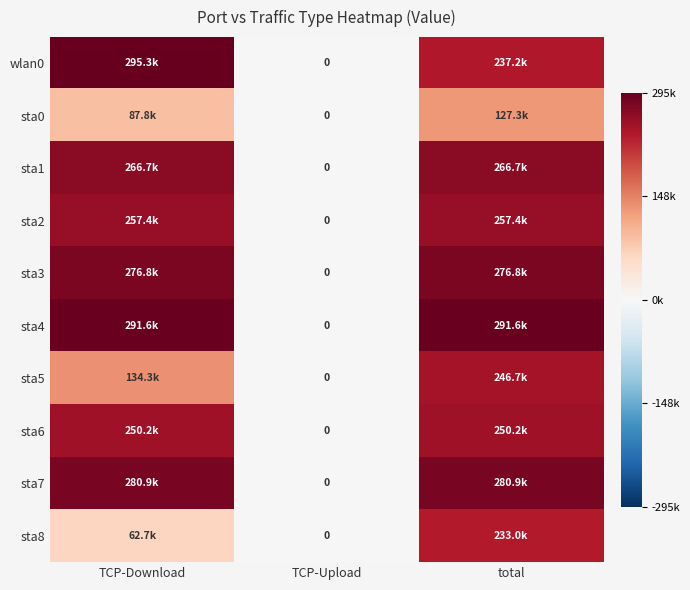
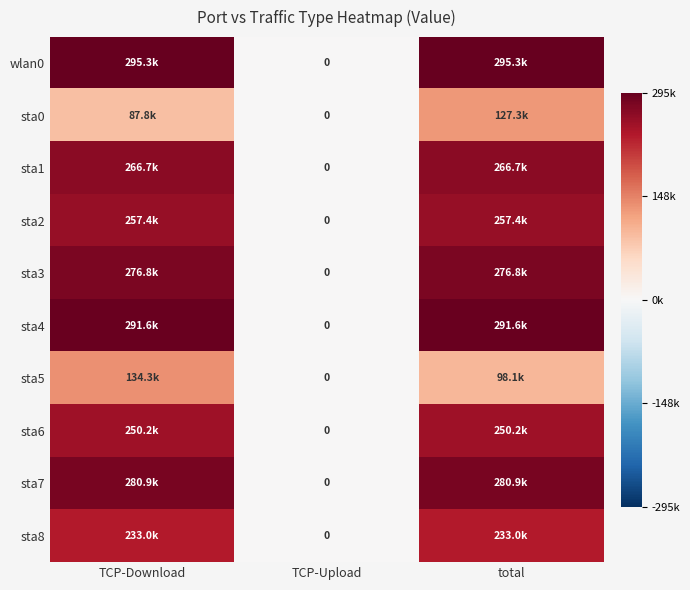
wlan0, total: 237.2k -> 295.3k
sta5, total: 246.7k -> 98.1k
sta8, TCP-Download: 62.7k -> 233.0k
